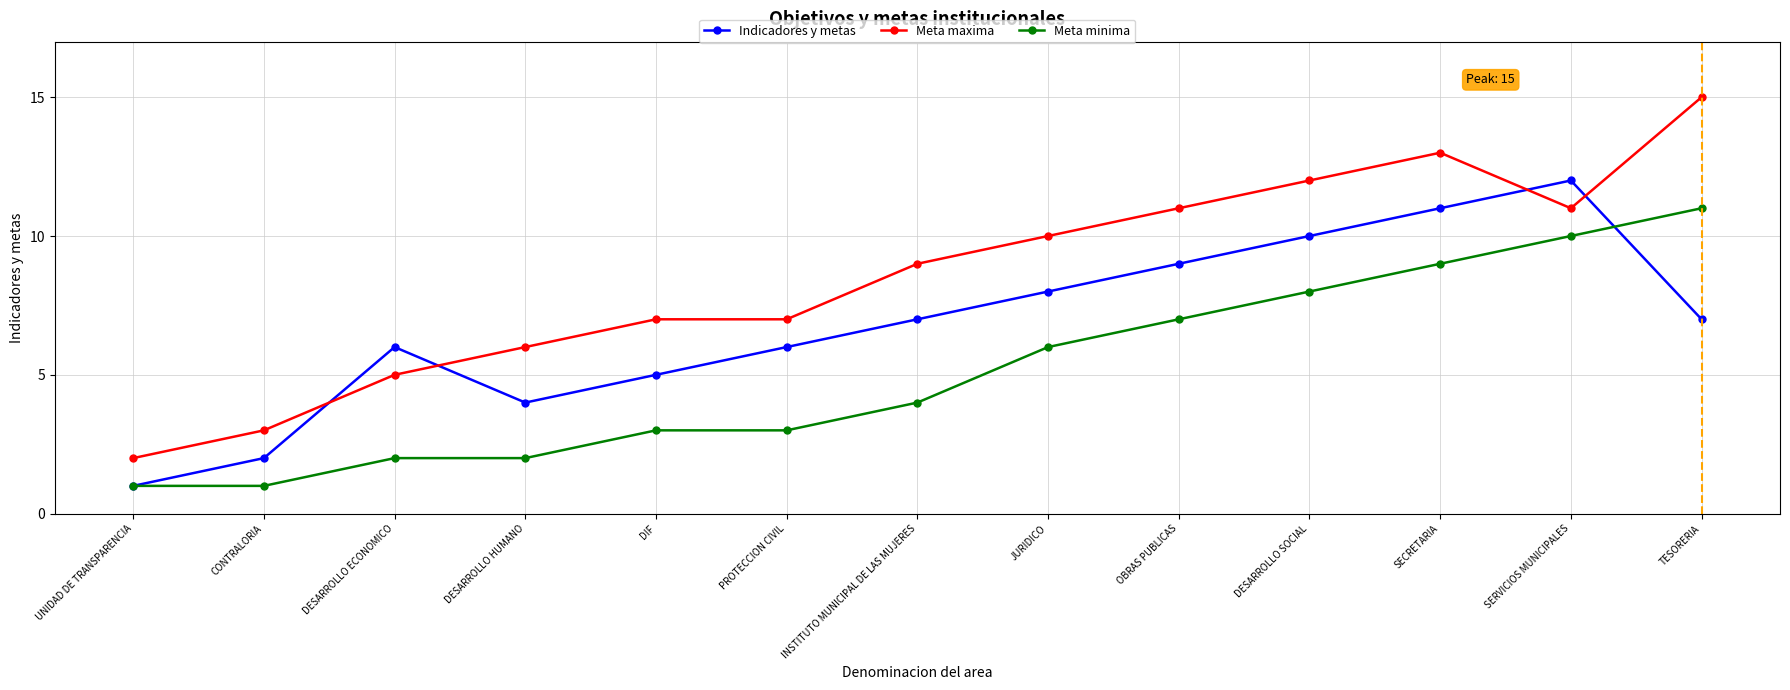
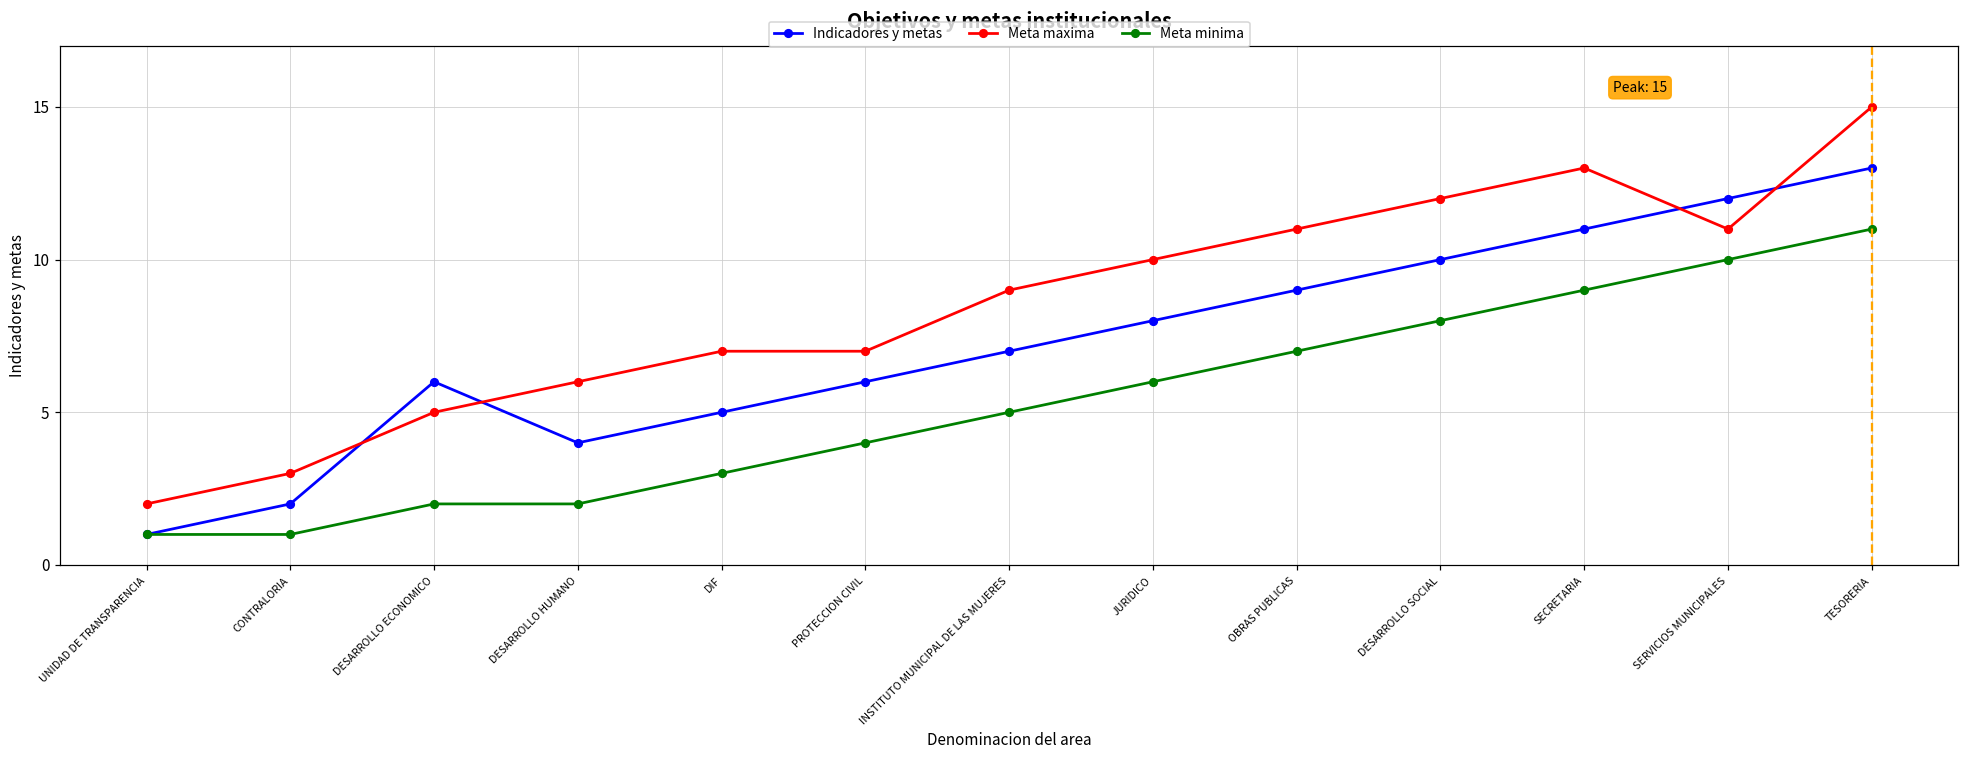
Meta minima, PROTECCION CIVIL: 3 -> 4
Meta minima, INSTITUTO MUNICIPAL DE LAS MUJERES: 4 -> 5
Indicadores y metas, TESORERIA: 7 -> 13
